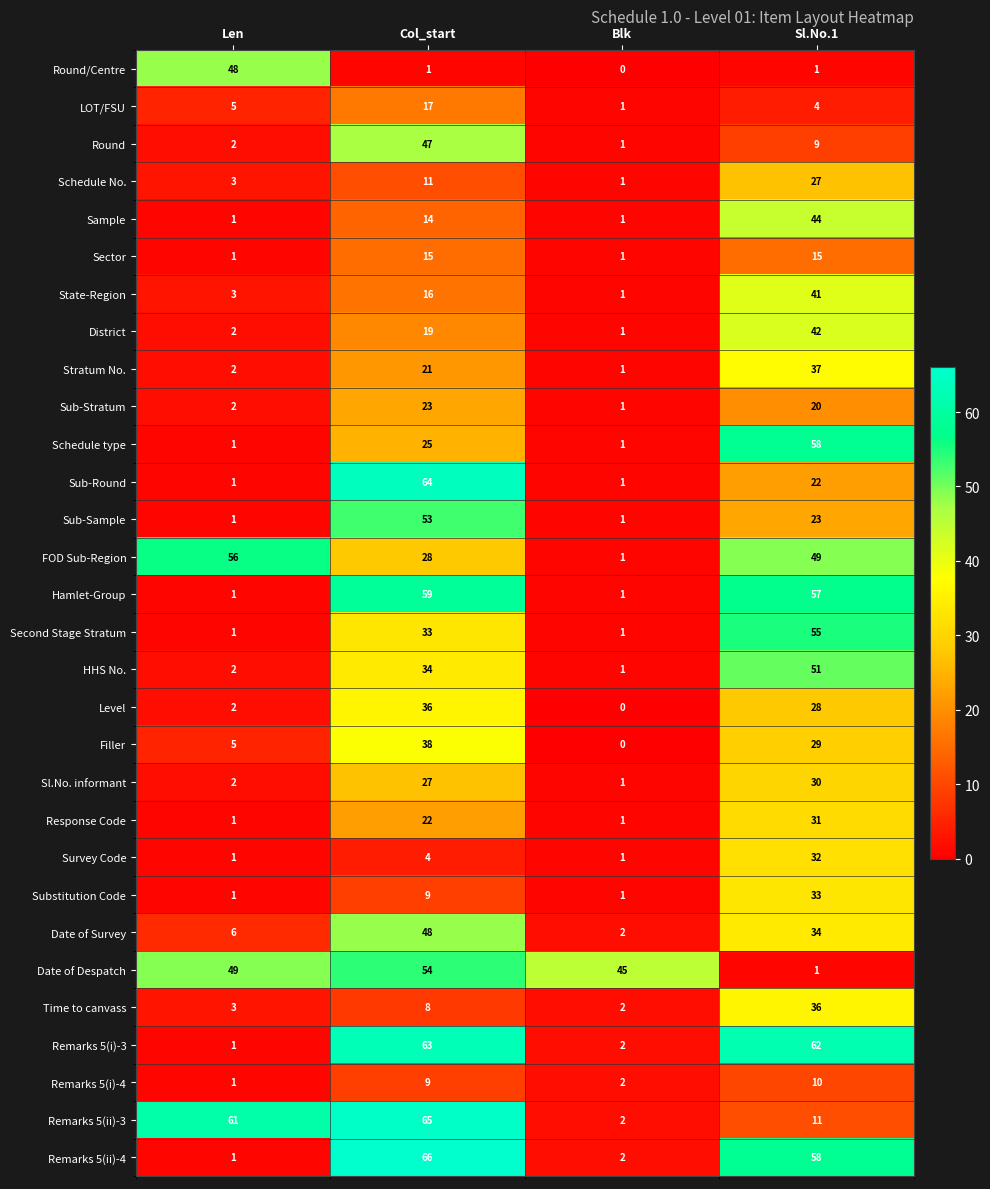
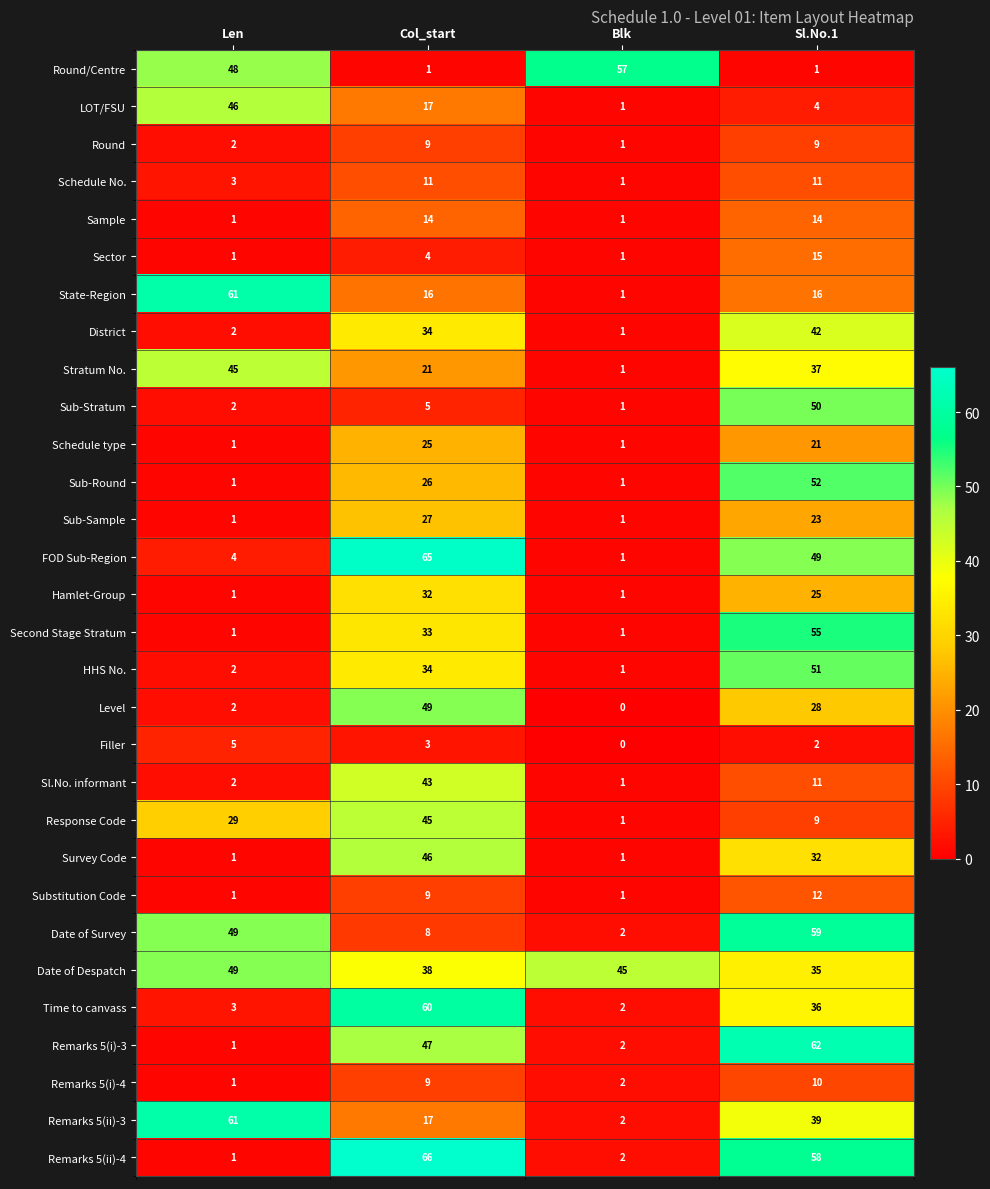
Round/Centre, Blk: 0 -> 57
LOT/FSU, Len: 5 -> 46
Round, Col_start: 47 -> 9
Schedule No., Sl.No.1: 27 -> 11
Sample, Sl.No.1: 44 -> 14
Sector, Col_start: 15 -> 4
State-Region, Len: 3 -> 61
State-Region, Sl.No.1: 41 -> 16
District, Col_start: 19 -> 34
Stratum No., Len: 2 -> 45
Sub-Stratum, Col_start: 23 -> 5
Sub-Stratum, Sl.No.1: 20 -> 50
Schedule type, Sl.No.1: 58 -> 21
Sub-Round, Col_start: 64 -> 26
Sub-Round, Sl.No.1: 22 -> 52
Sub-Sample, Col_start: 53 -> 27
FOD Sub-Region, Len: 56 -> 4
FOD Sub-Region, Col_start: 28 -> 65
Hamlet-Group, Col_start: 59 -> 32
Hamlet-Group, Sl.No.1: 57 -> 25
Level, Col_start: 36 -> 49
Filler, Col_start: 38 -> 3
Filler, Sl.No.1: 29 -> 2
Sl.No. informant, Col_start: 27 -> 43
Sl.No. informant, Sl.No.1: 30 -> 11
Response Code, Len: 1 -> 29
Response Code, Col_start: 22 -> 45
Response Code, Sl.No.1: 31 -> 9
Survey Code, Col_start: 4 -> 46
Substitution Code, Sl.No.1: 33 -> 12
Date of Survey, Len: 6 -> 49
Date of Survey, Col_start: 48 -> 8
Date of Survey, Sl.No.1: 34 -> 59
Date of Despatch, Col_start: 54 -> 38
Date of Despatch, Sl.No.1: 1 -> 35
Time to canvass, Col_start: 8 -> 60
Remarks 5(i)-3, Col_start: 63 -> 47
Remarks 5(ii)-3, Col_start: 65 -> 17
Remarks 5(ii)-3, Sl.No.1: 11 -> 39
